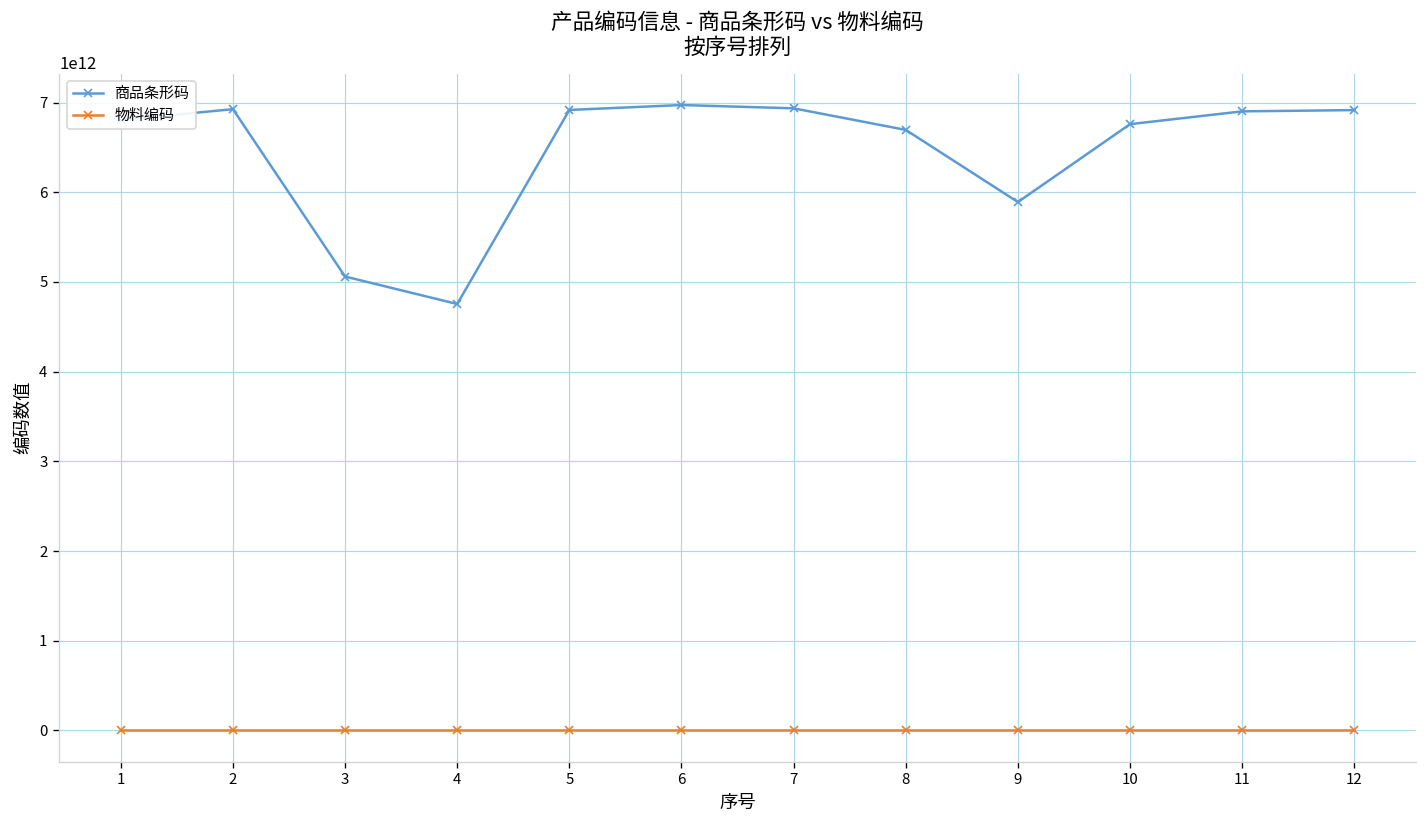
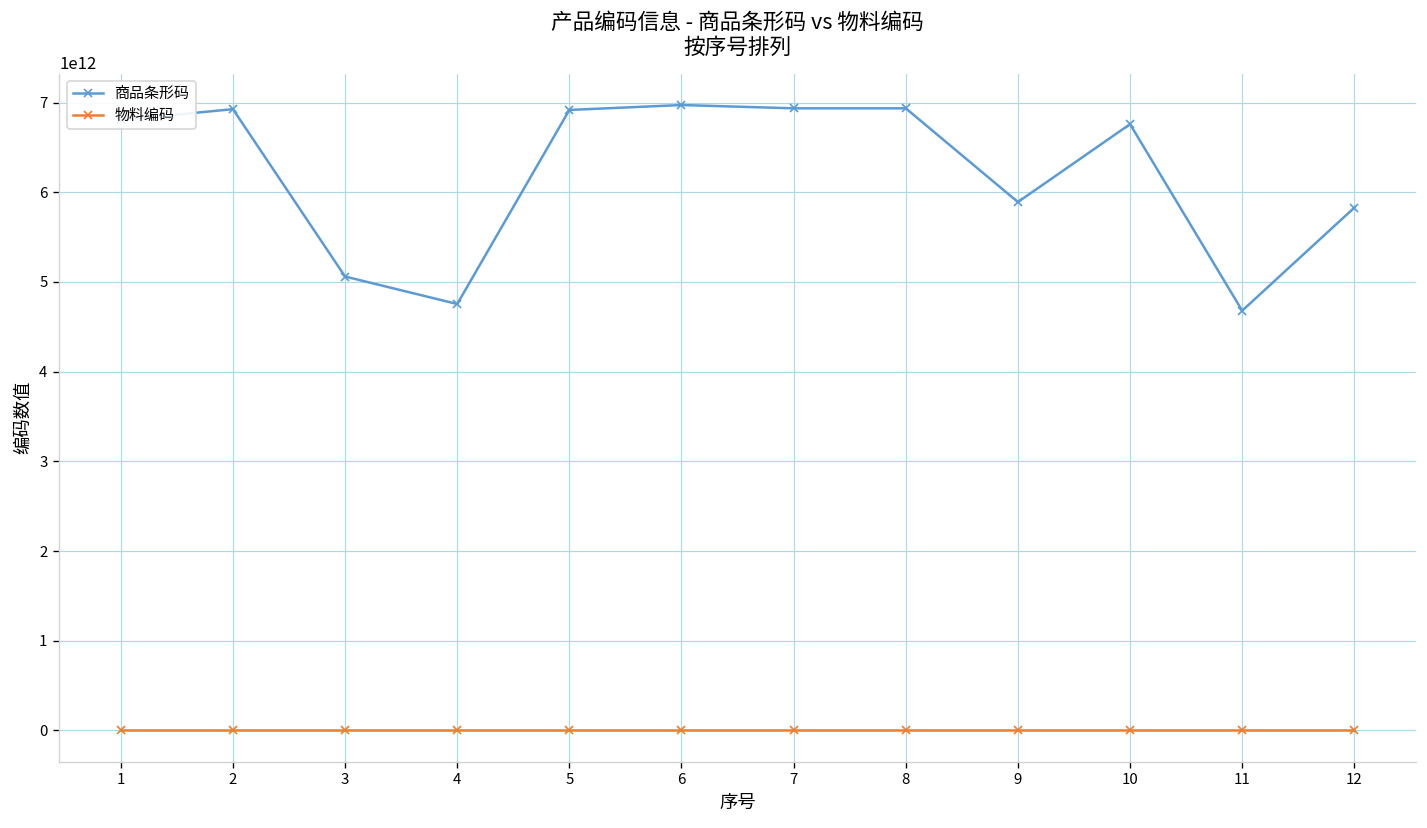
商品条形码, 8: 6700000000000 -> 6900000000000
商品条形码, 11: 6900000000000 -> 4700000000000
商品条形码, 12: 6900000000000 -> 5800000000000
